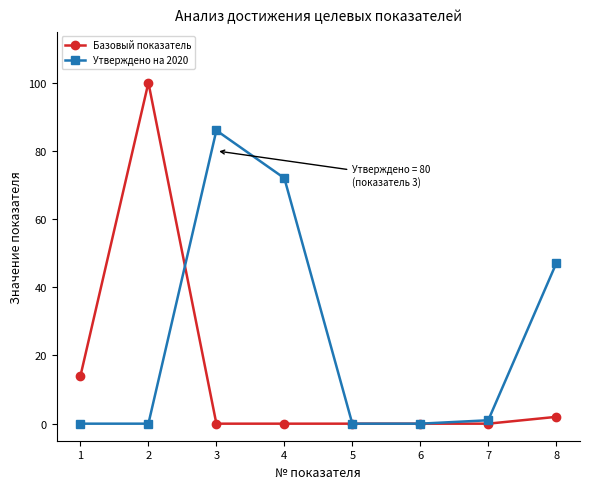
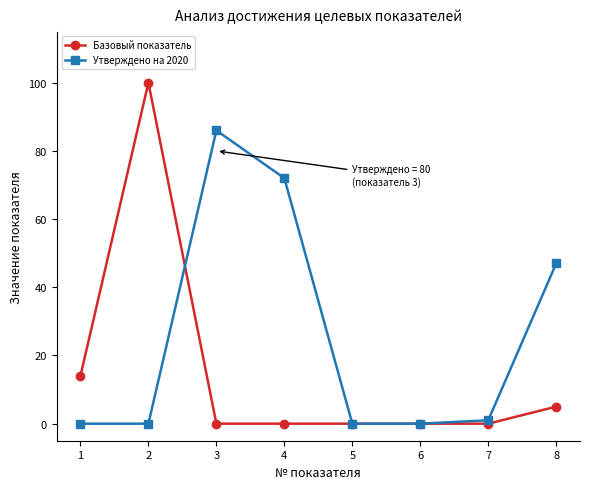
Базовый показатель, 8: 2 -> 5
